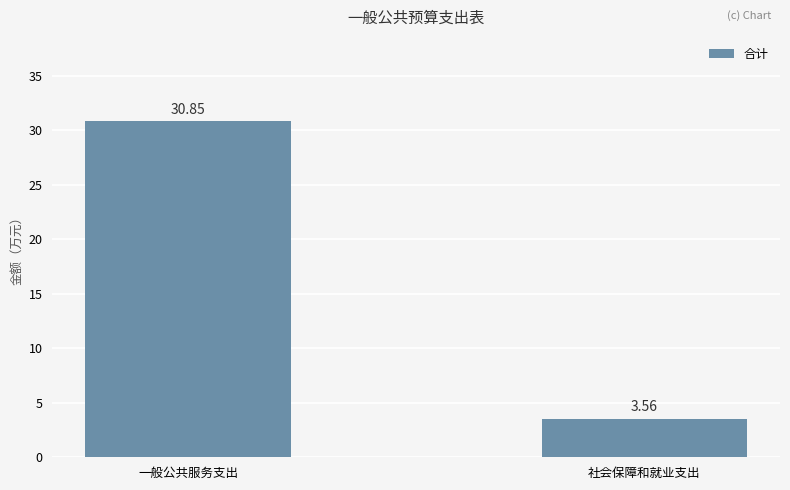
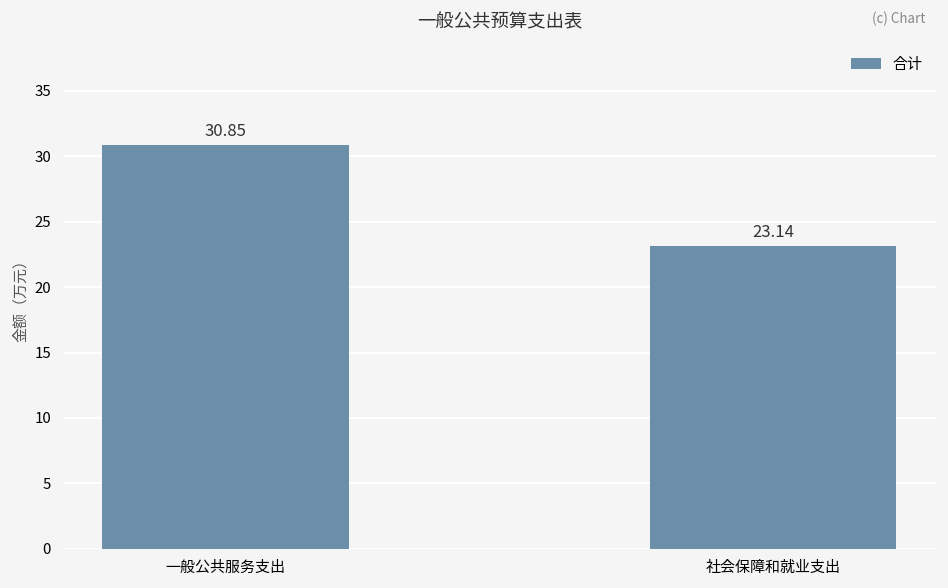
社会保障和就业支出: 3.56 -> 23.14
